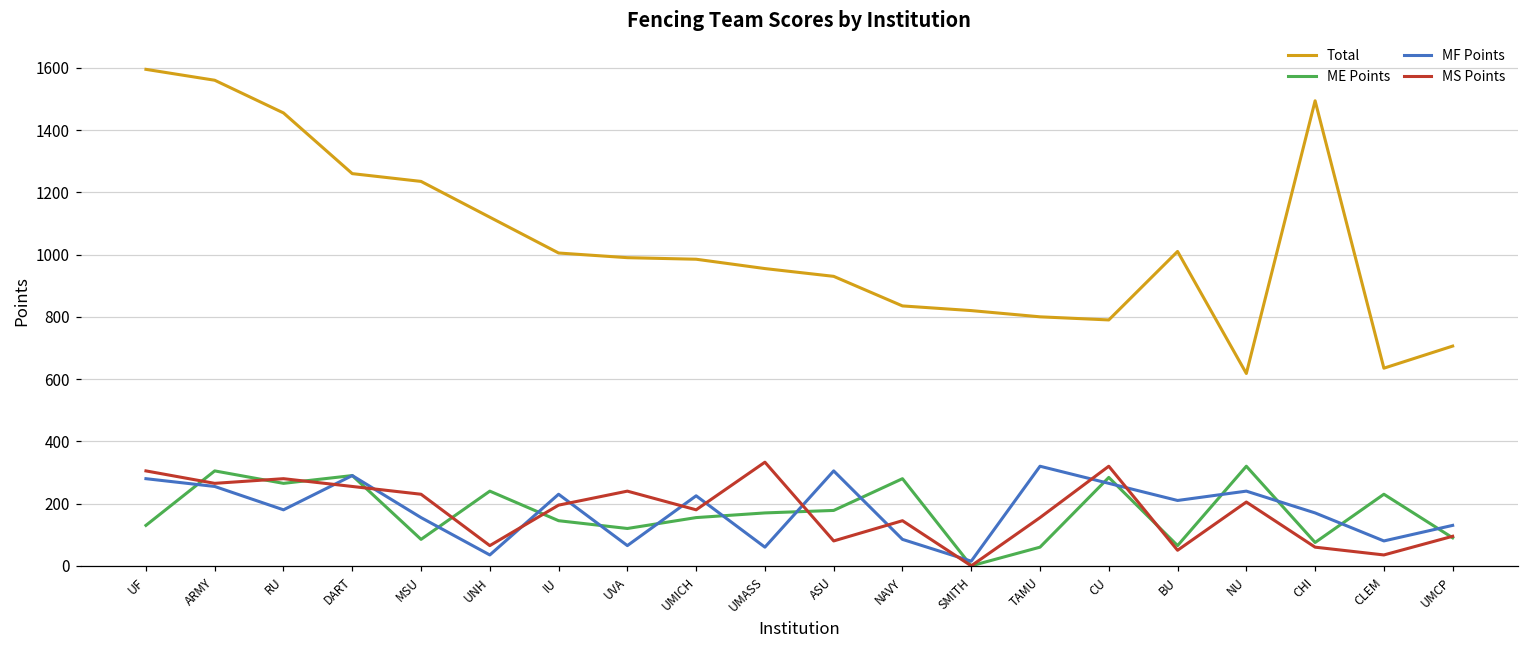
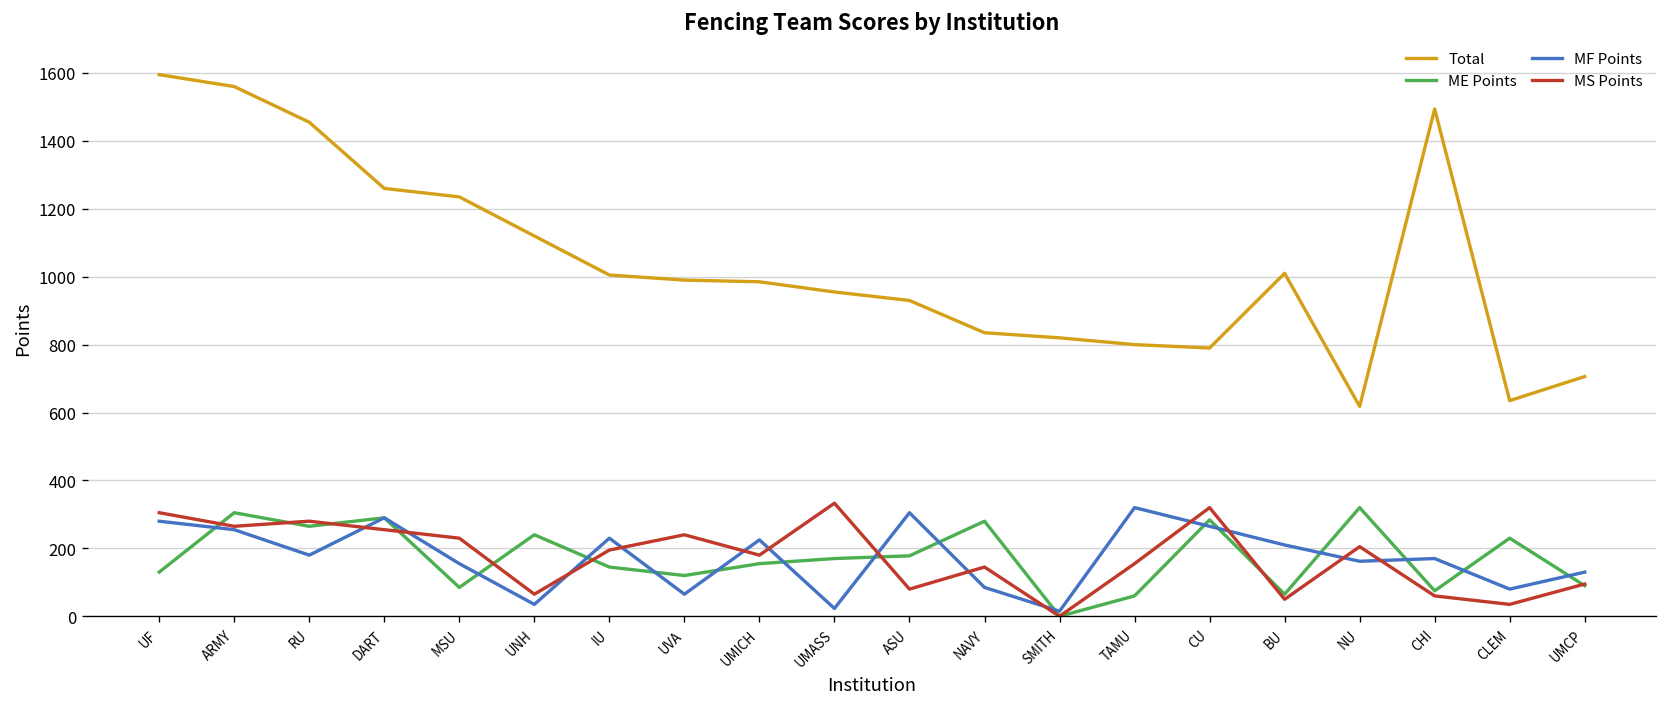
MF Points, UMASS: 60 -> 20
MF Points, NU: 240 -> 160
